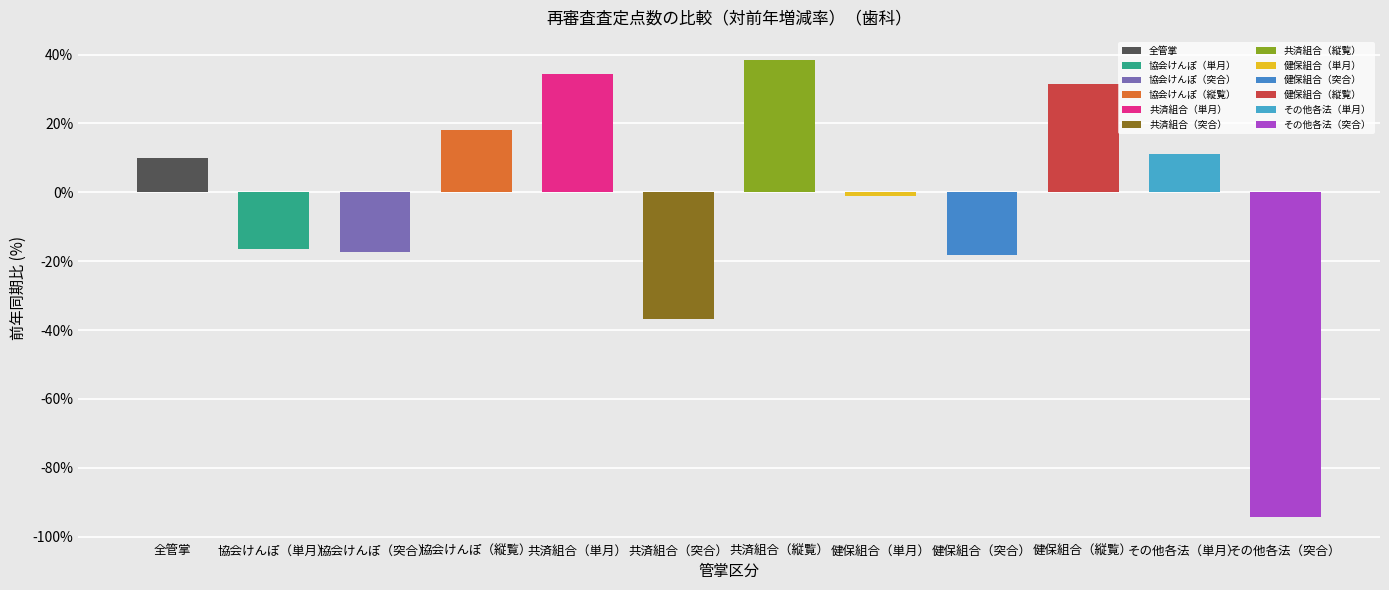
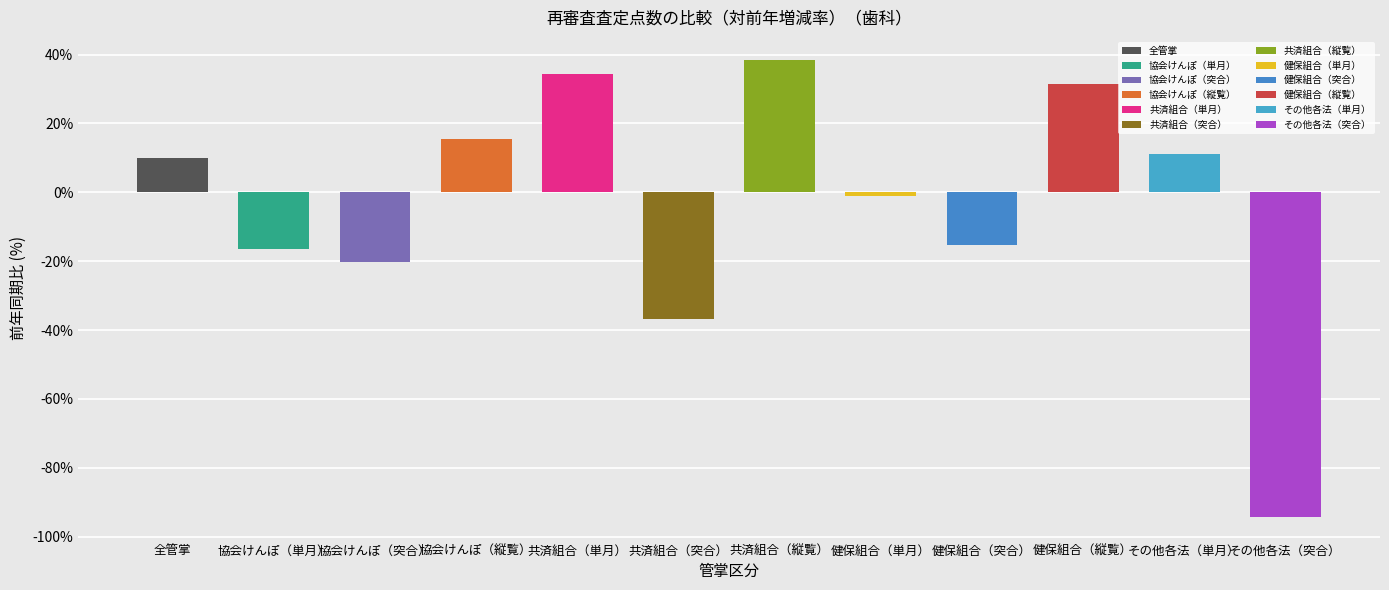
協会けんぽ（突合）: -17% -> -20%
協会けんぽ（縦覧）: 18% -> 16%
健保組合（突合）: -18% -> -15%
